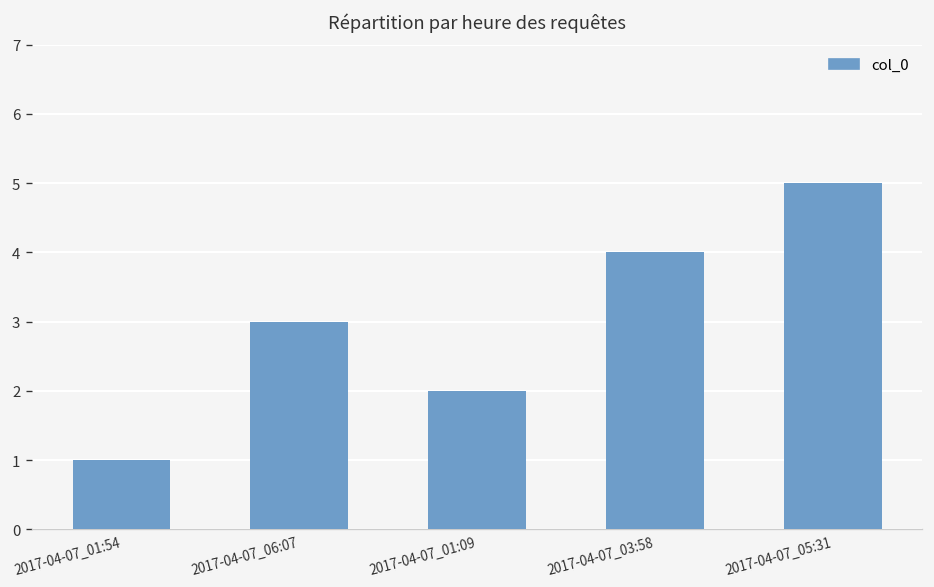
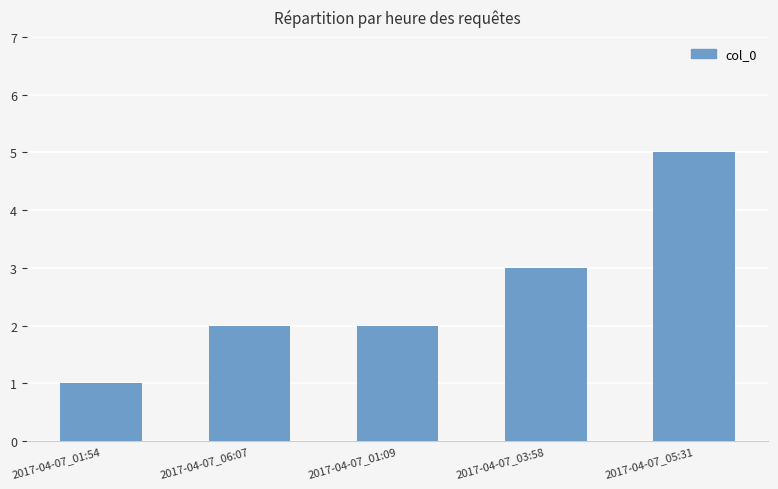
2017-04-07_06:07: 3 -> 2
2017-04-07_03:58: 4 -> 3
